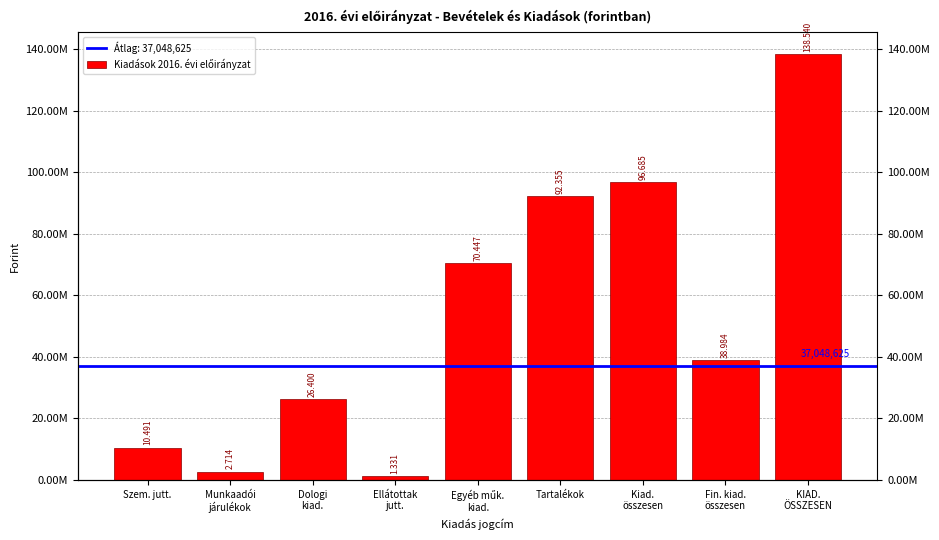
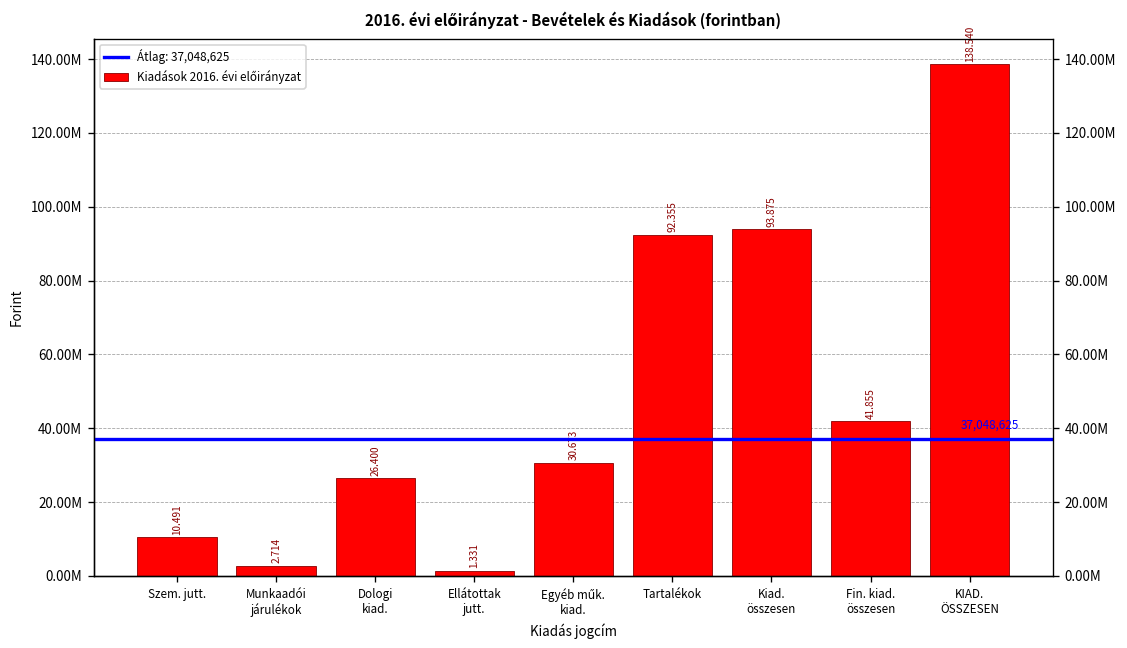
Egyéb műk. kiad.: 70.447 -> 30.673
Kiad. összesen: 96.685 -> 93.875
Fin. kiad. összesen: 38.984 -> 41.855
